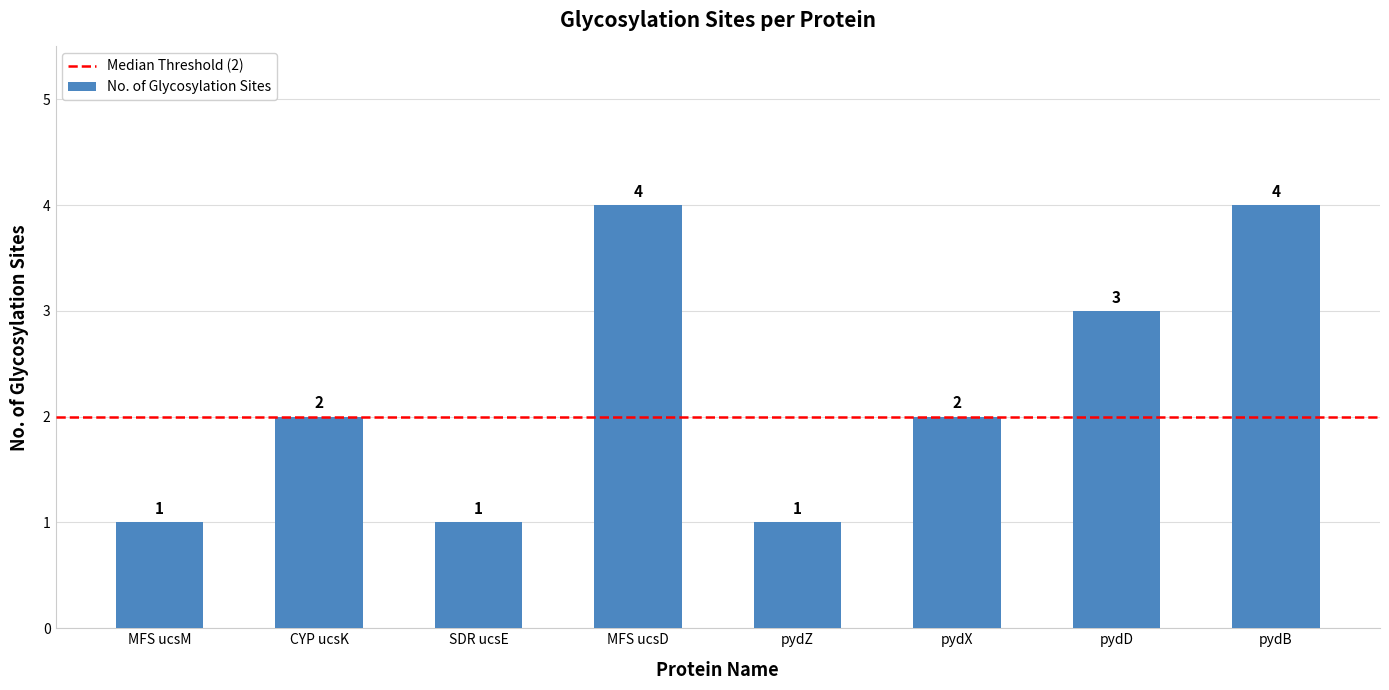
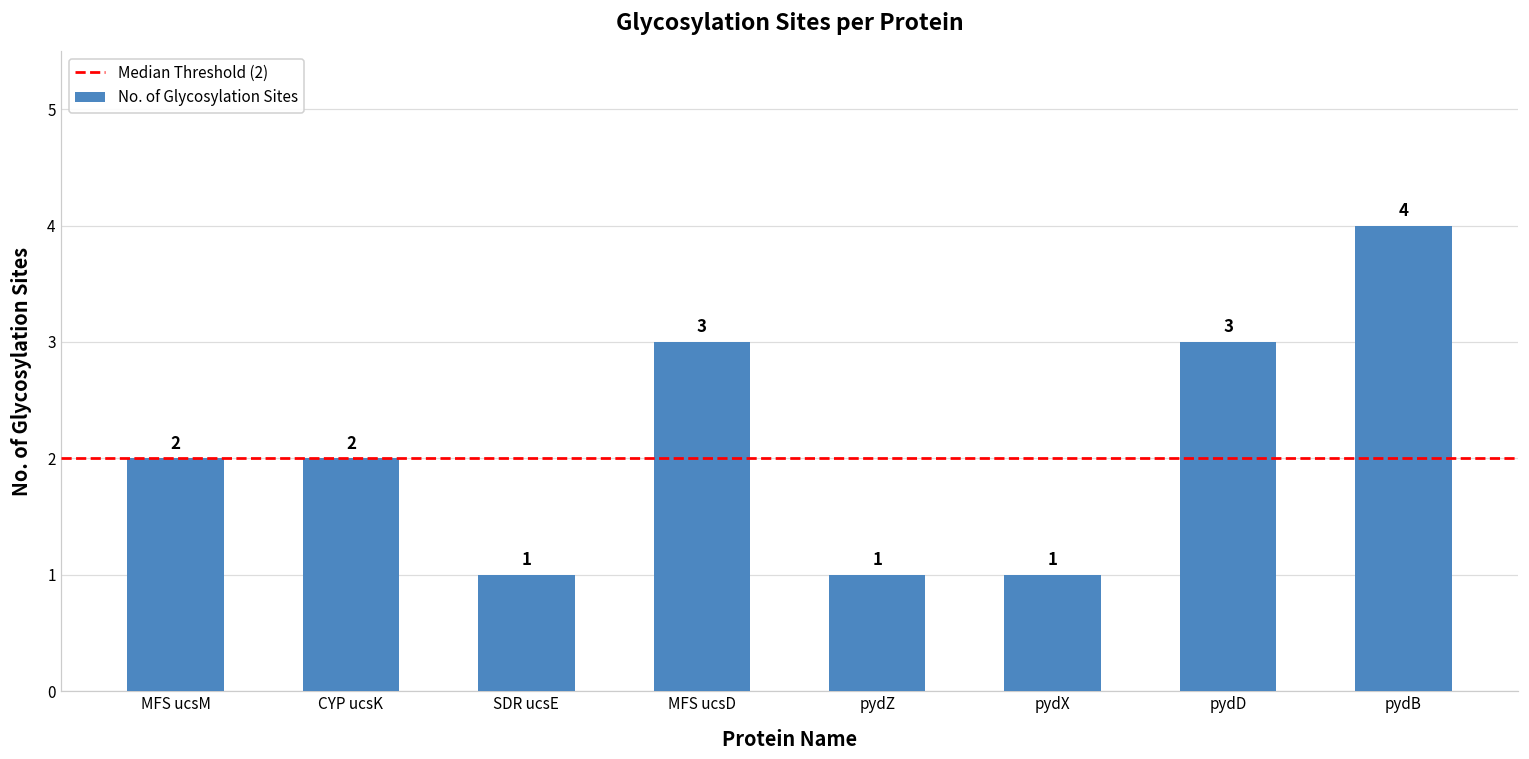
MFS ucsM: 1 -> 2
MFS ucsD: 4 -> 3
pydX: 2 -> 1
